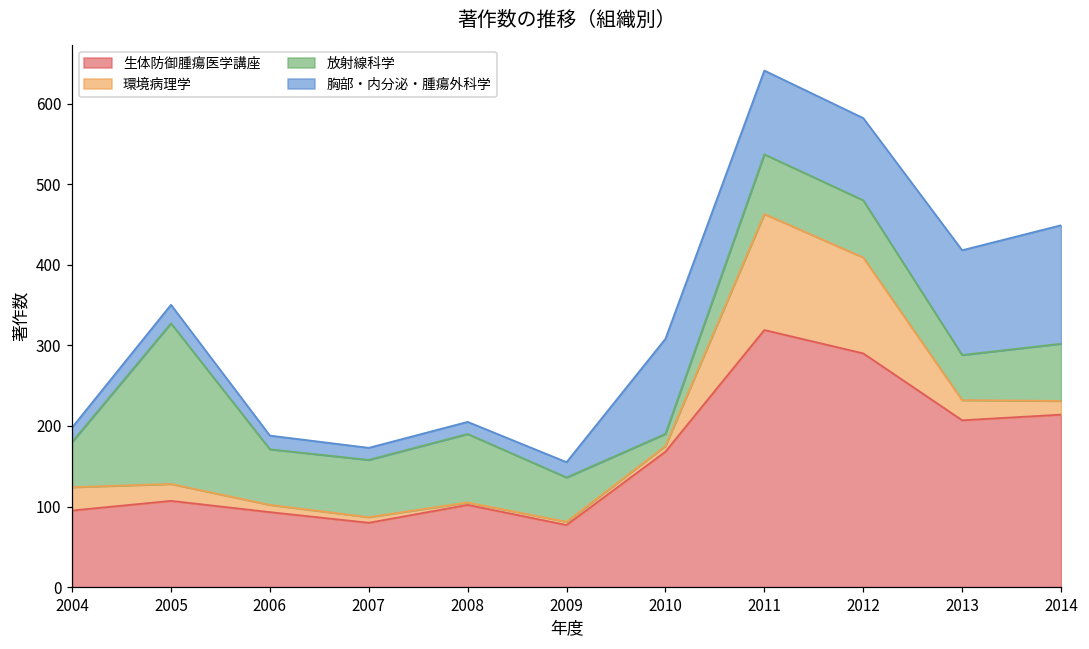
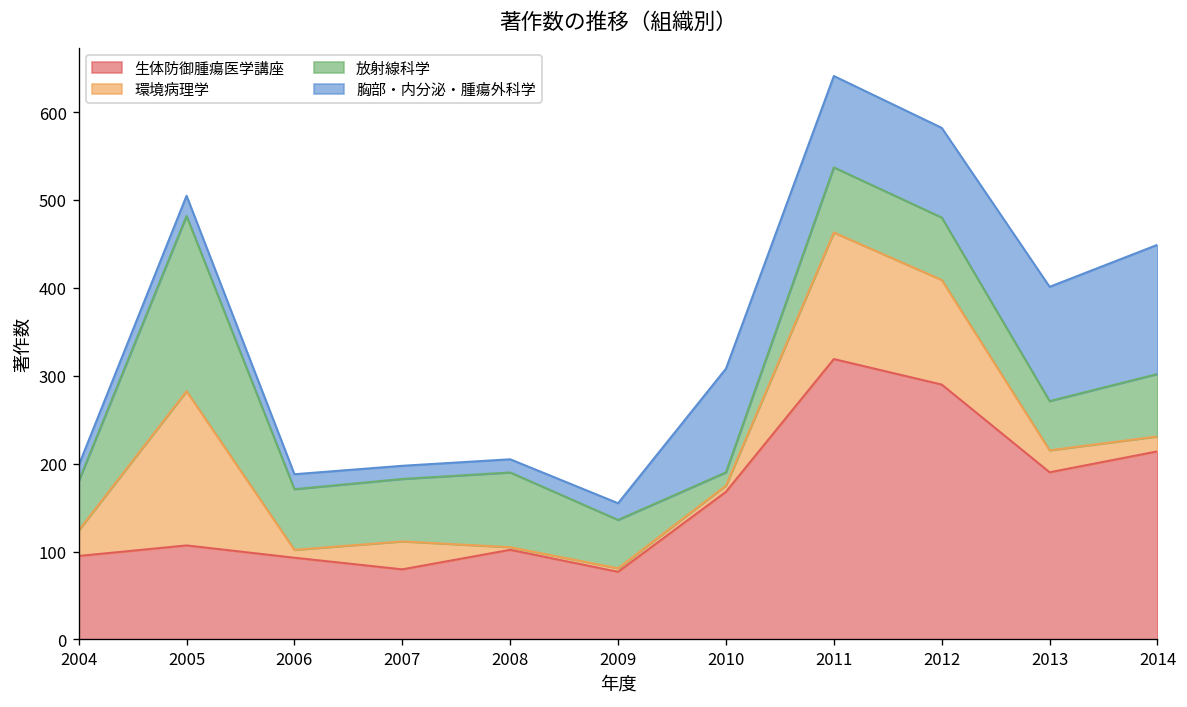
環境病理学, 2005: 20 -> 180
環境病理学, 2007: 10 -> 30
生体防御腫瘍医学講座, 2013: 210 -> 190
